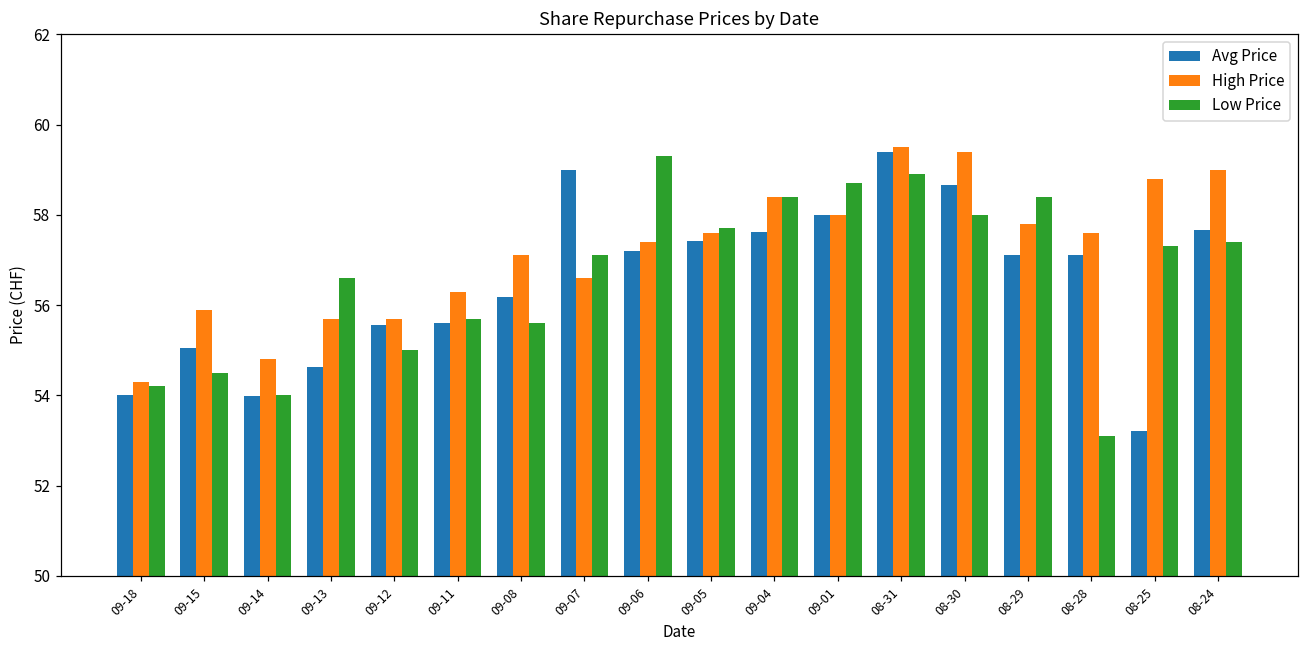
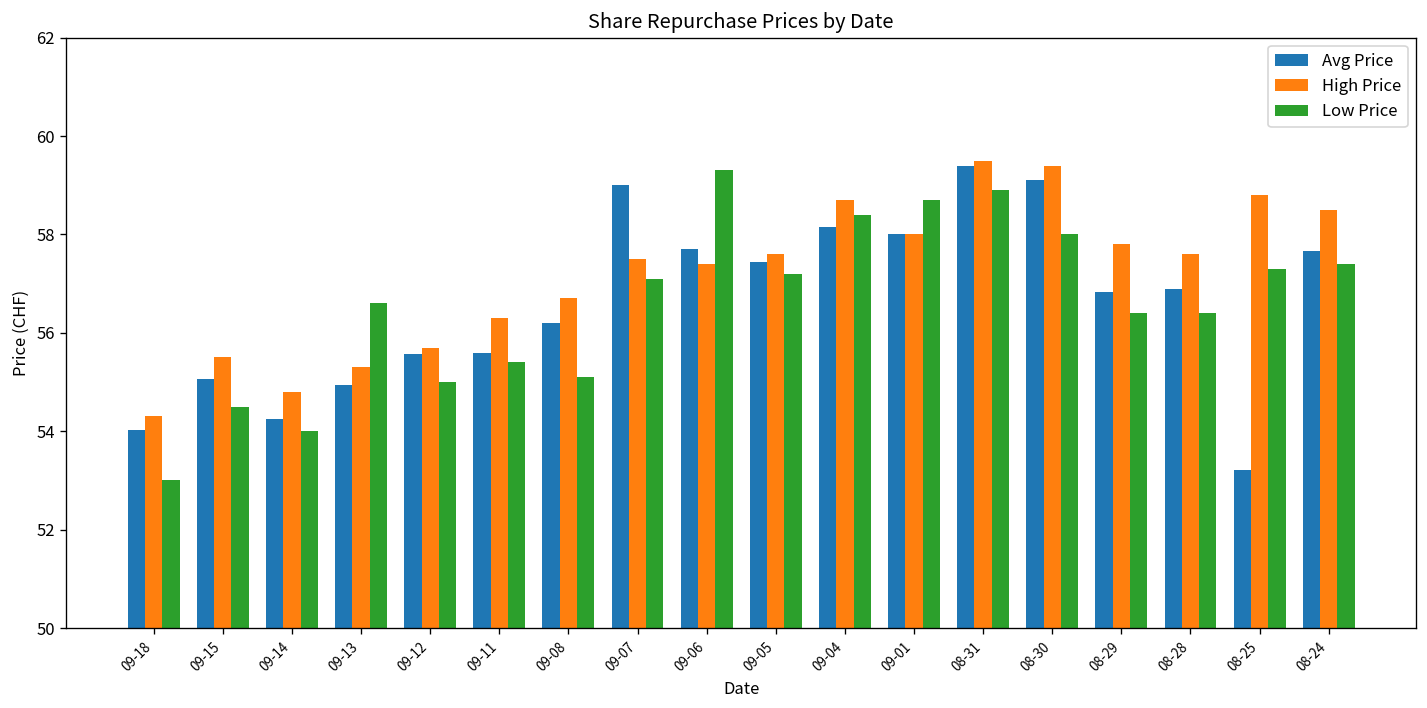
Low Price, 09-18: 54.2 -> 53.0
High Price, 09-15: 55.9 -> 55.5
Avg Price, 09-14: 54.0 -> 54.2
Avg Price, 09-13: 54.6 -> 54.9
High Price, 09-13: 55.7 -> 55.3
Low Price, 09-11: 55.7 -> 55.4
High Price, 09-08: 57.1 -> 56.7
Low Price, 09-08: 55.6 -> 55.1
High Price, 09-07: 56.6 -> 57.5
Avg Price, 09-06: 57.2 -> 57.7
Low Price, 09-05: 57.7 -> 57.2
Avg Price, 09-04: 57.6 -> 58.2
High Price, 09-04: 58.4 -> 58.7
Avg Price, 08-30: 58.7 -> 59.1
Avg Price, 08-29: 57.1 -> 56.8
Low Price, 08-29: 58.4 -> 56.4
Avg Price, 08-28: 57.1 -> 56.9
Low Price, 08-28: 53.1 -> 56.4
High Price, 08-24: 59.0 -> 58.5
